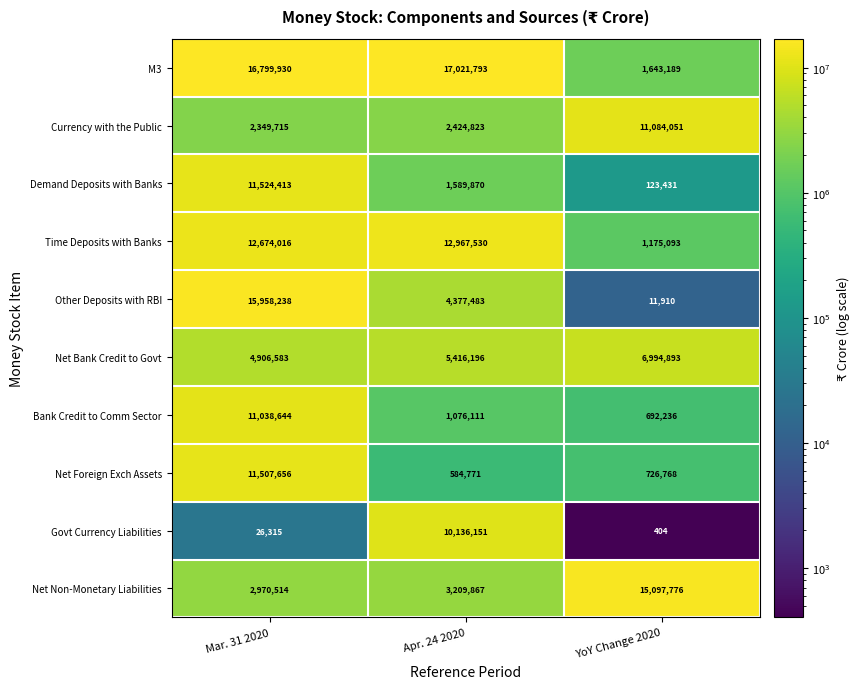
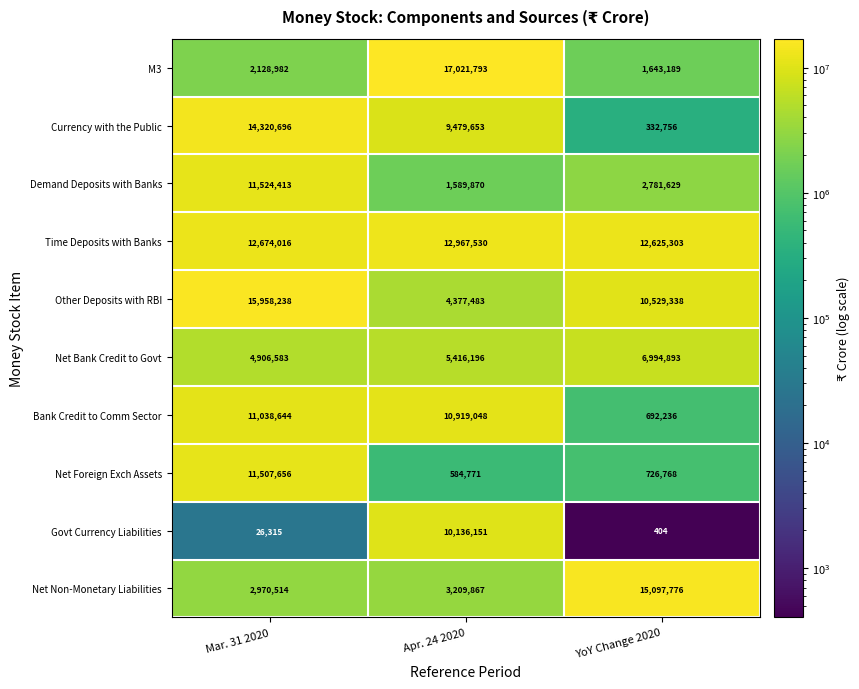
M3, Mar. 31 2020: 16,799,930 -> 2,128,982
Currency with the Public, Mar. 31 2020: 2,349,715 -> 14,320,696
Currency with the Public, Apr. 24 2020: 2,424,823 -> 9,479,653
Currency with the Public, YoY Change 2020: 11,084,051 -> 332,756
Demand Deposits with Banks, YoY Change 2020: 123,431 -> 2,781,629
Time Deposits with Banks, YoY Change 2020: 1,175,093 -> 12,625,303
Other Deposits with RBI, YoY Change 2020: 11,910 -> 10,529,338
Bank Credit to Comm Sector, Apr. 24 2020: 1,076,111 -> 10,919,048
